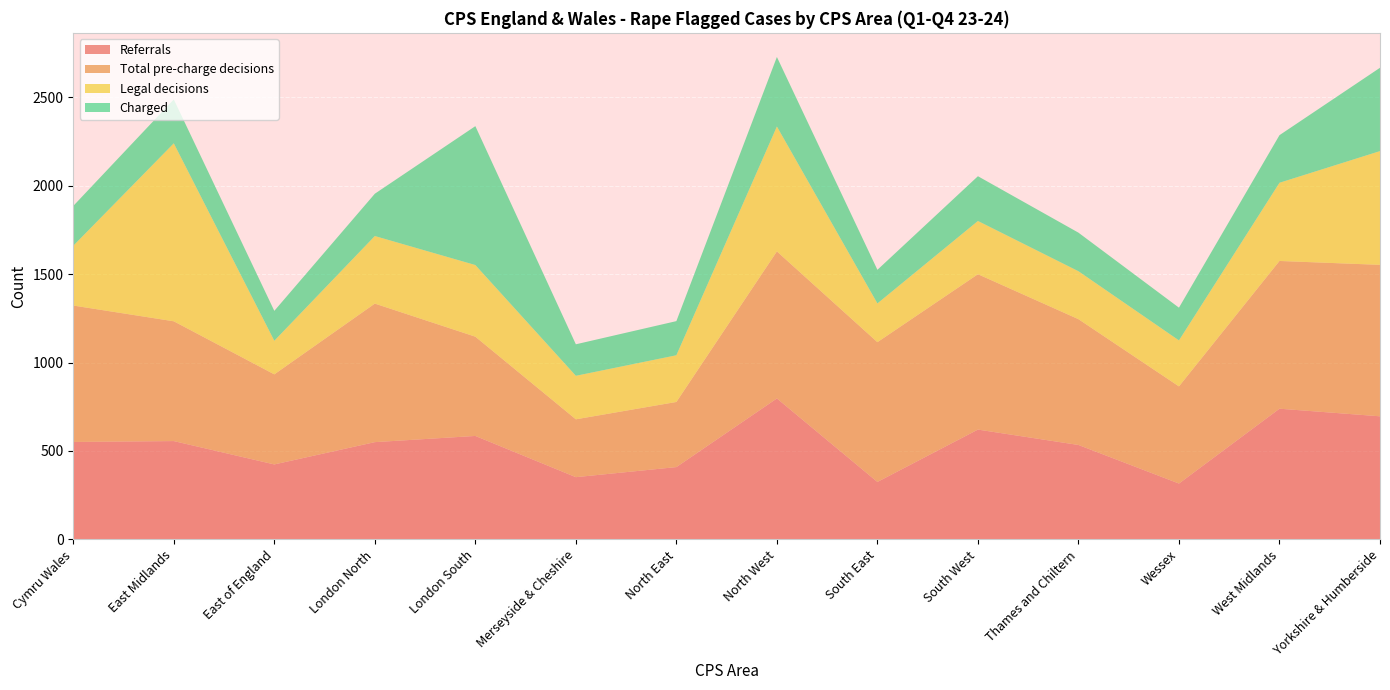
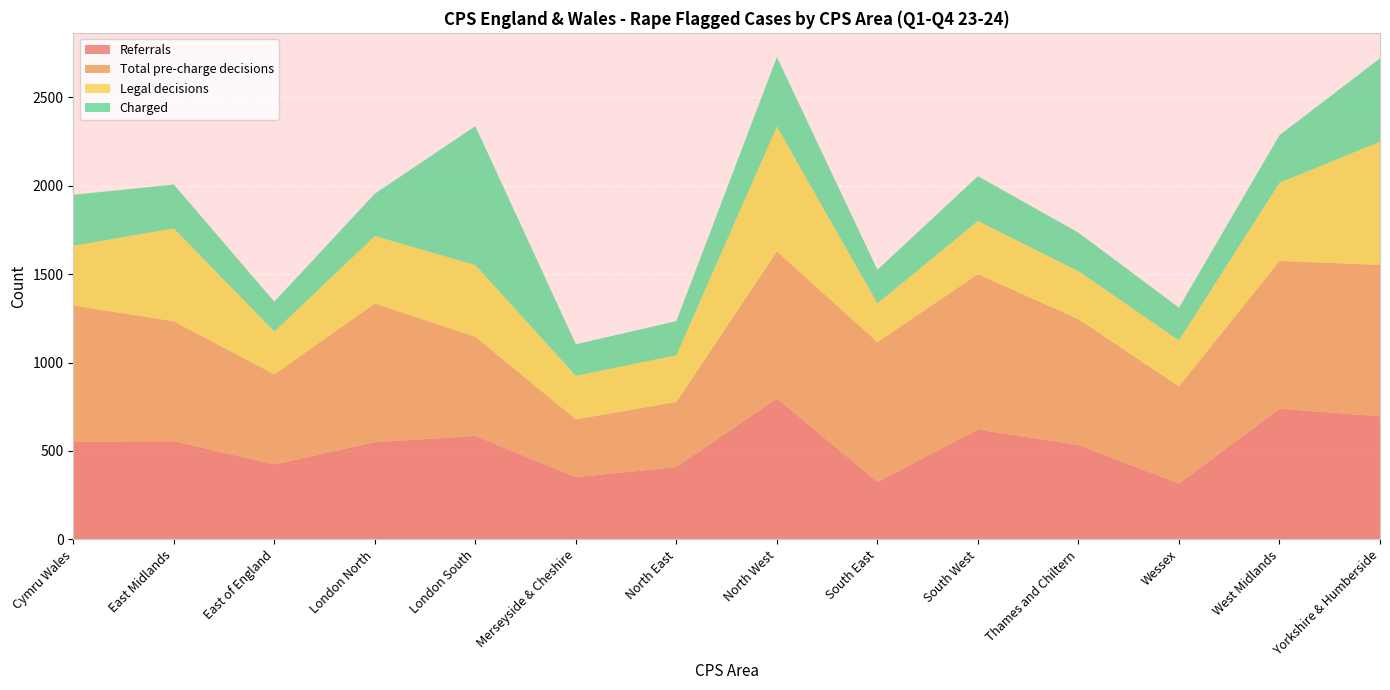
Charged, Cymru Wales: 230 -> 290
Legal decisions, East Midlands: 1010 -> 530
Legal decisions, East of England: 190 -> 240
Legal decisions, Yorkshire & Humberside: 640 -> 700
